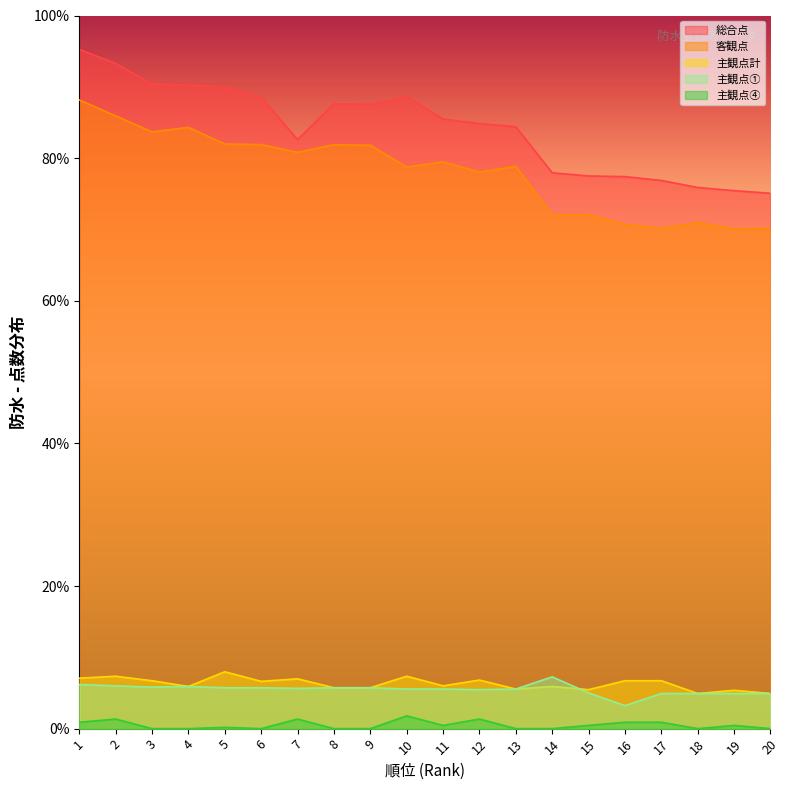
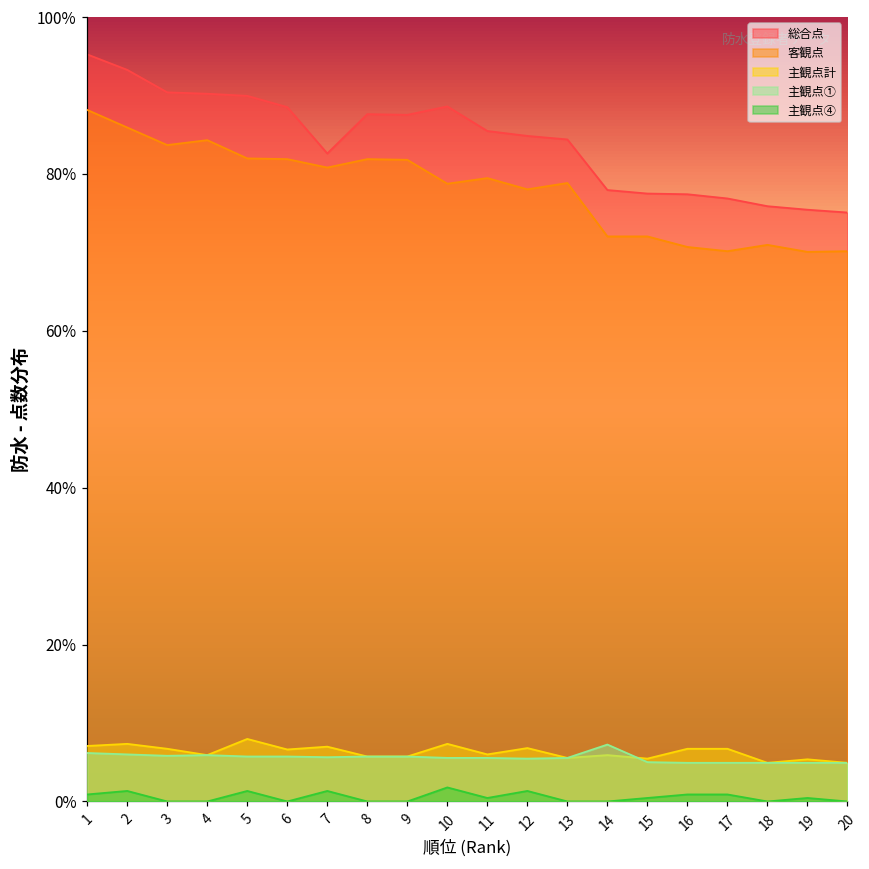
主観点④, 5: 0% -> 1%
主観点①, 16: 3% -> 5%
